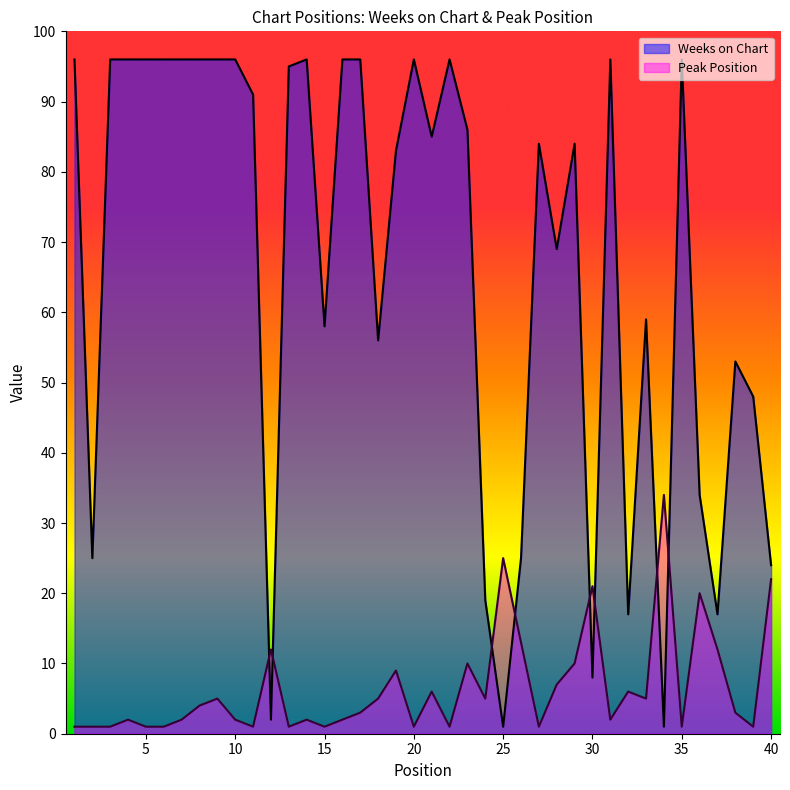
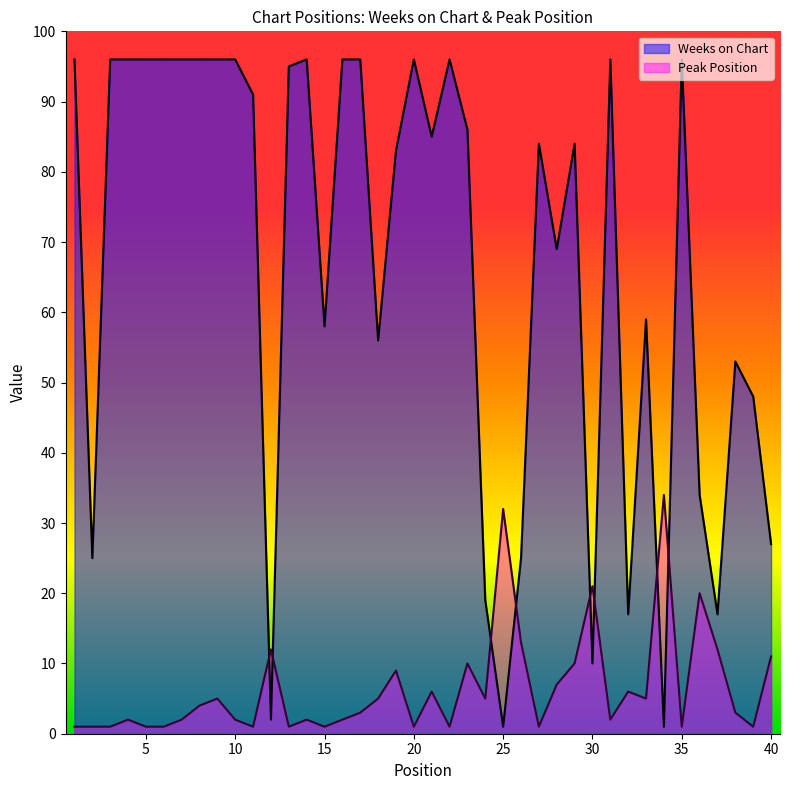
Peak Position, 25: 25 -> 32
Weeks on Chart, 30: 8 -> 10
Weeks on Chart, 40: 24 -> 27
Peak Position, 40: 22 -> 11
